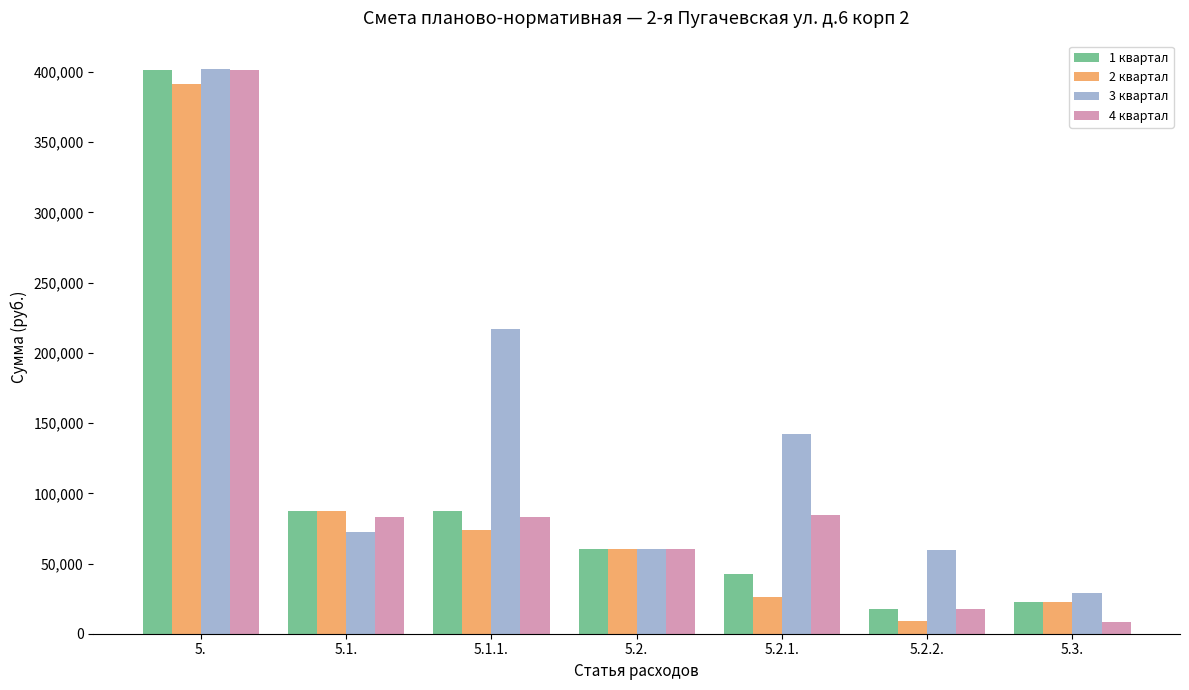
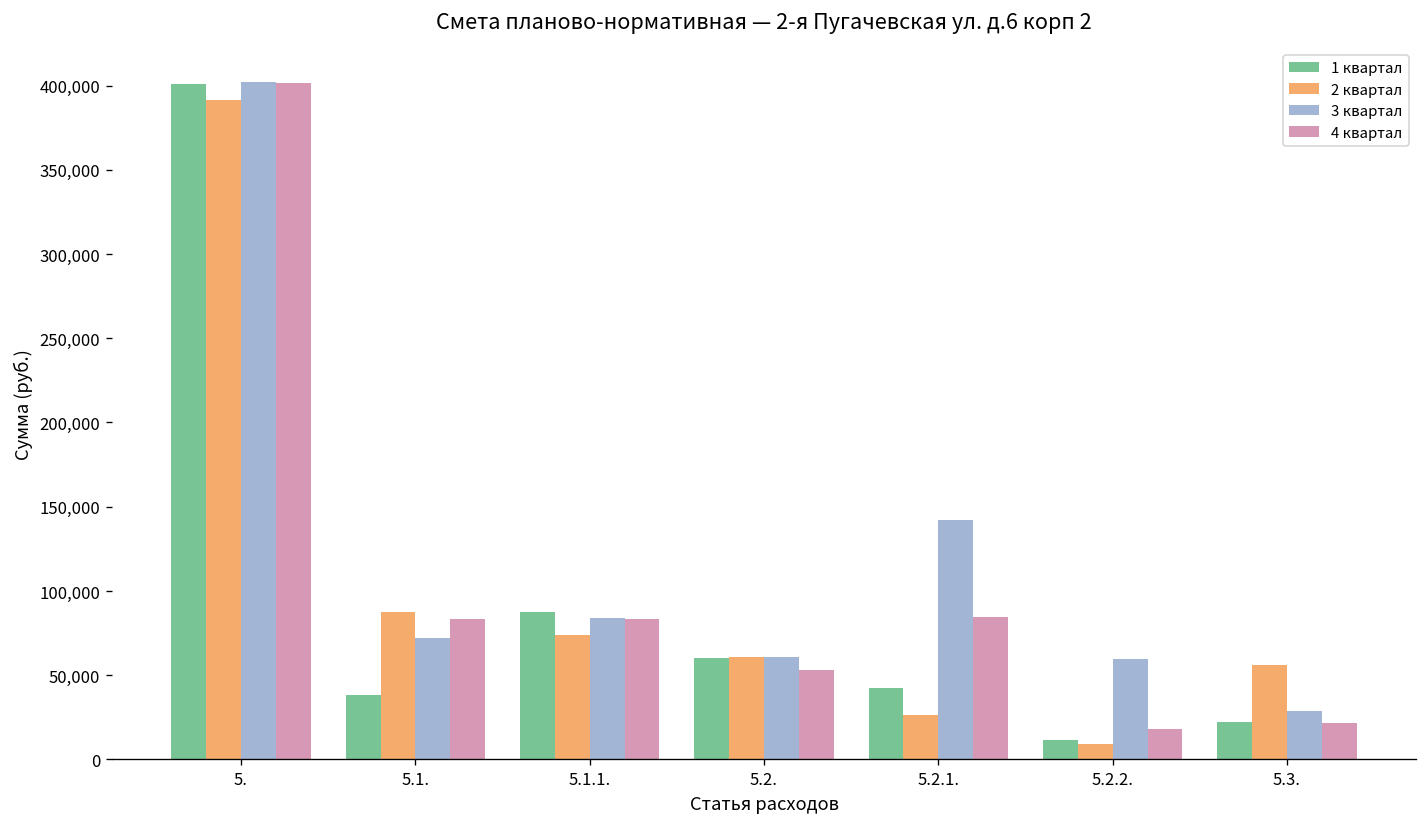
1 квартал, 5.1.: 87,000 -> 39,000
3 квартал, 5.1.1.: 217,000 -> 84,000
4 квартал, 5.2.: 60,000 -> 53,000
1 квартал, 5.2.2.: 18,000 -> 12,000
2 квартал, 5.3.: 22,000 -> 56,000
4 квартал, 5.3.: 8,000 -> 22,000
